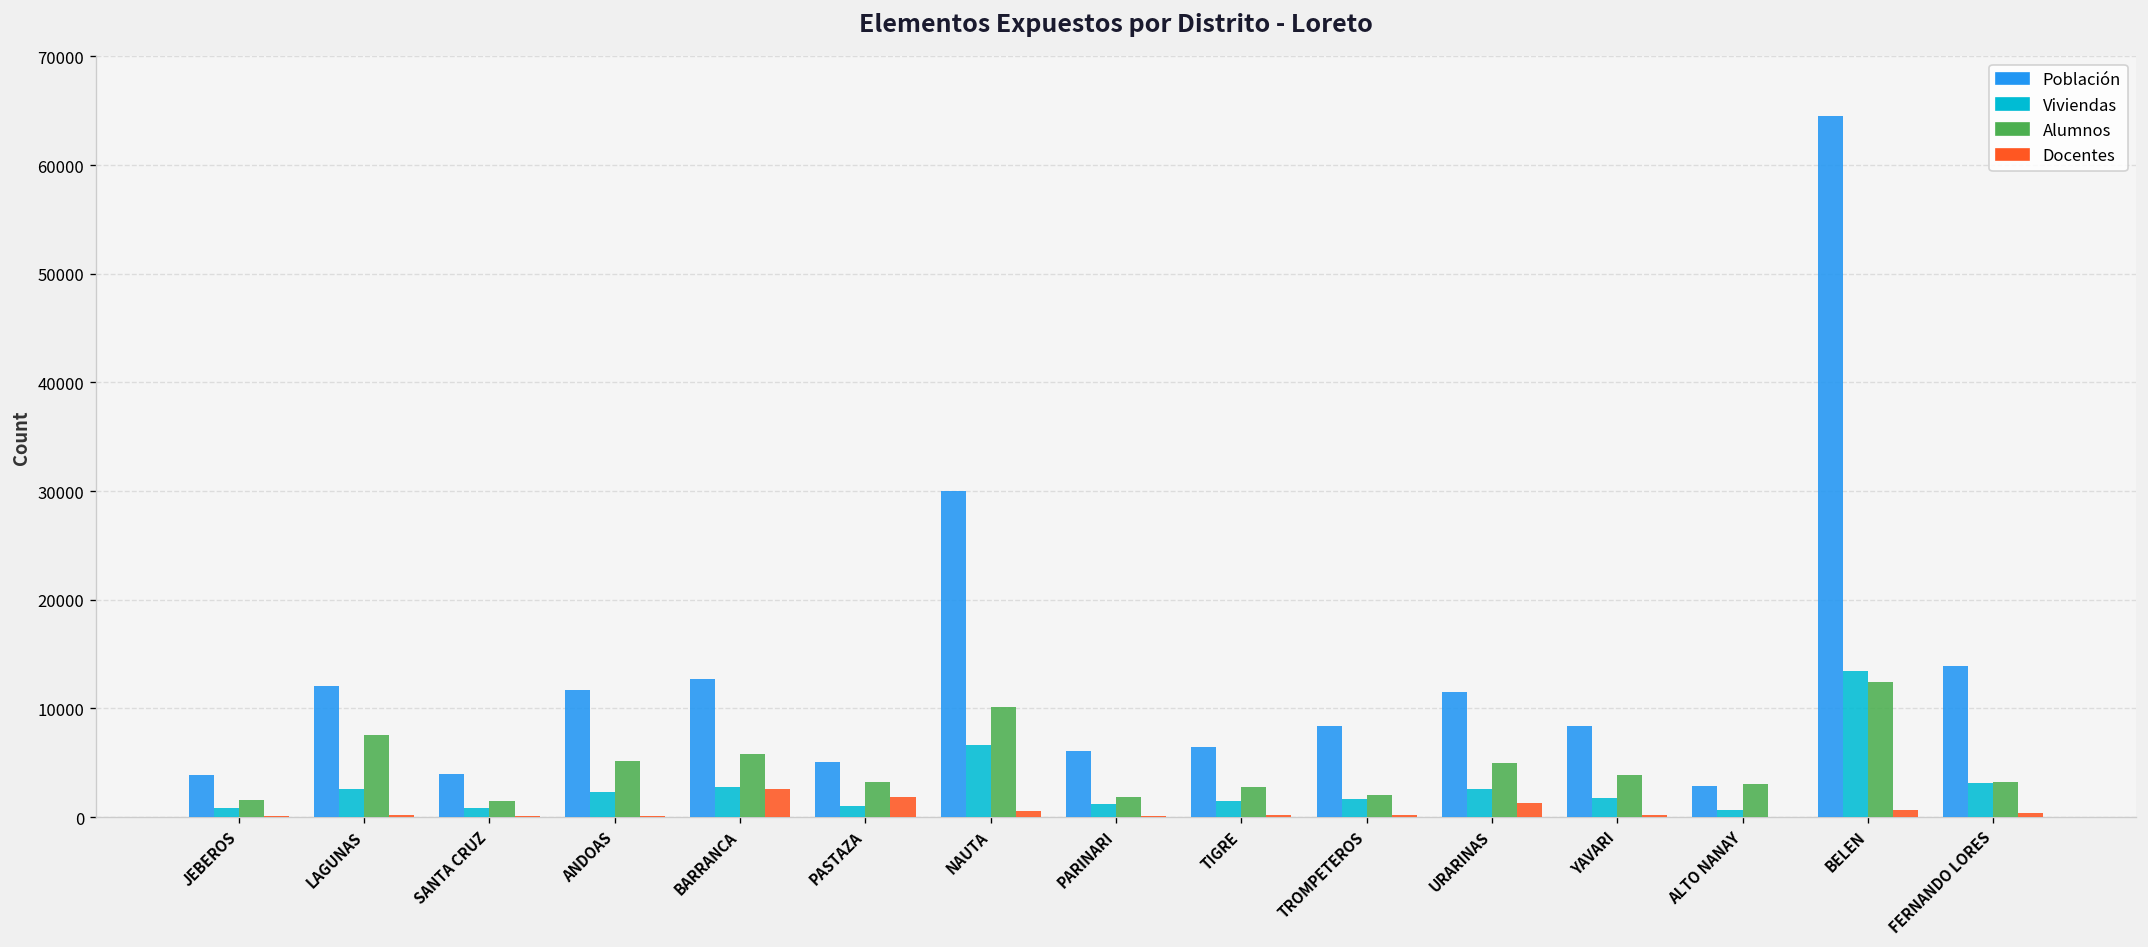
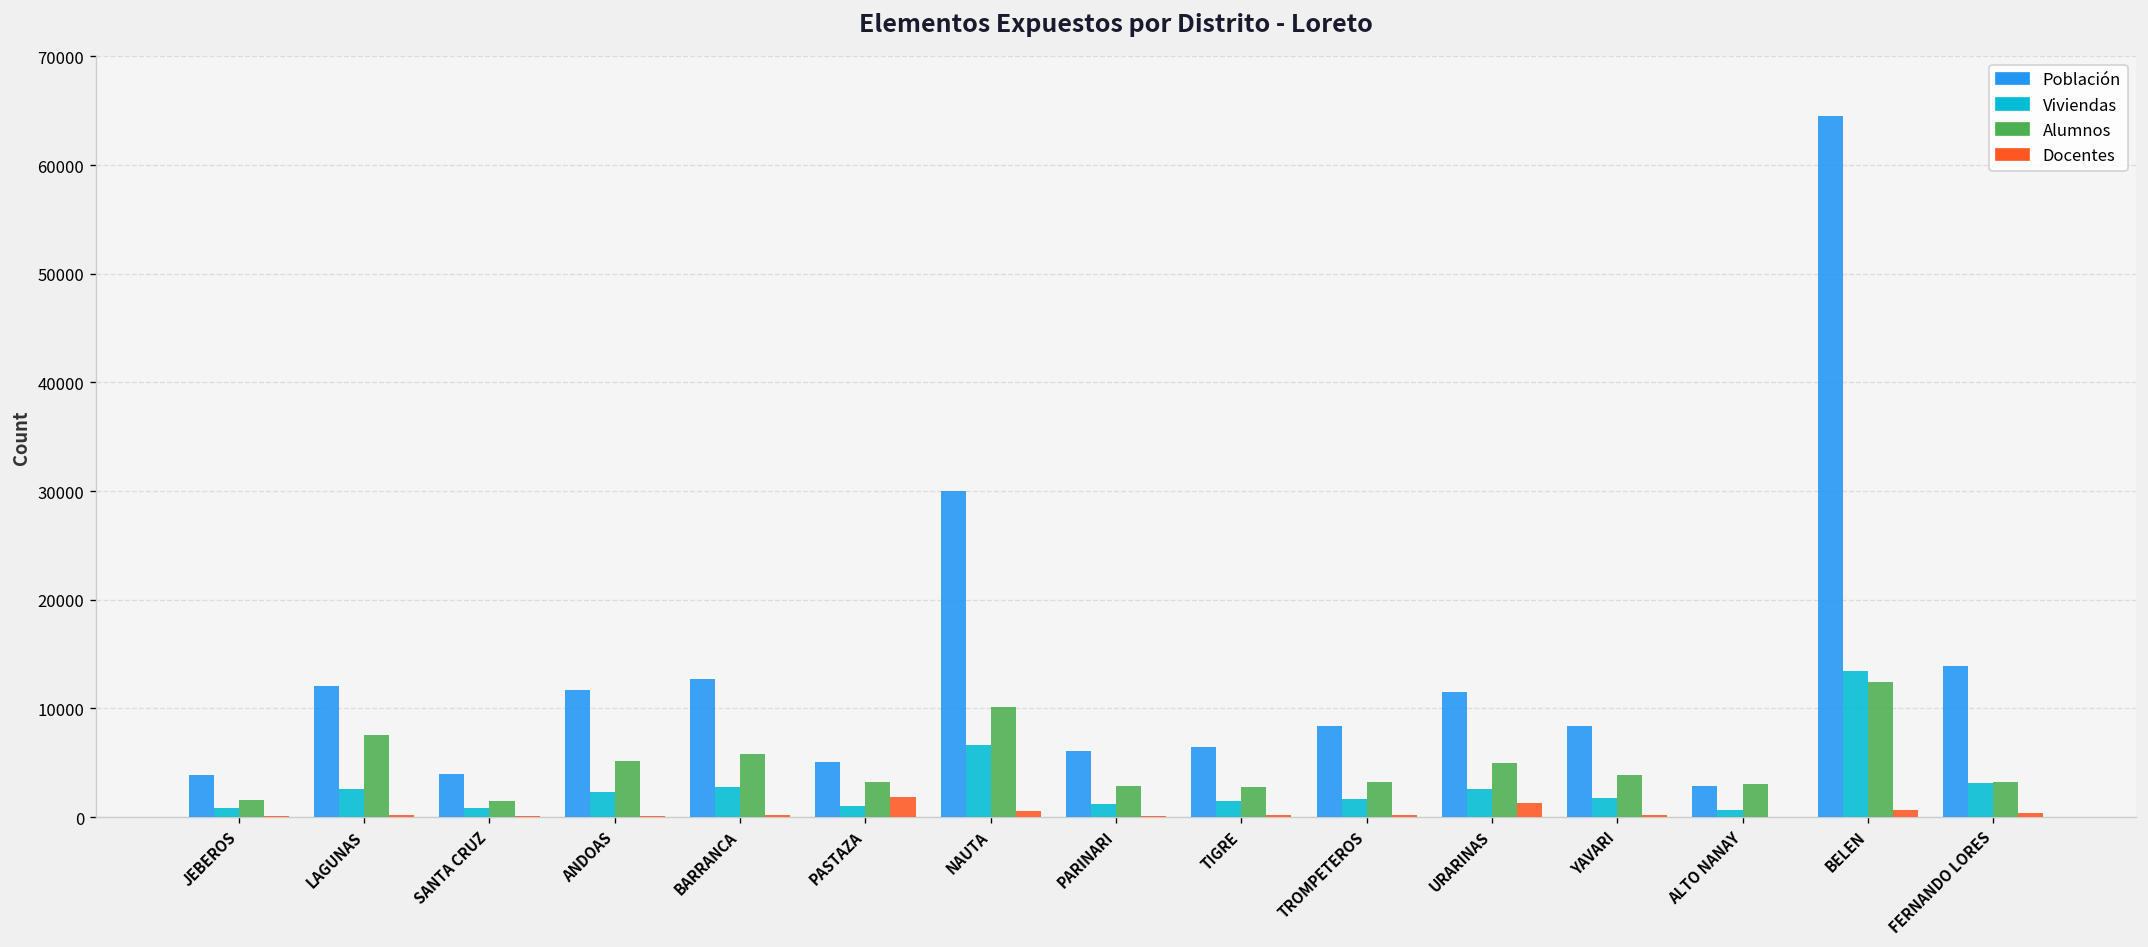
Docentes, BARRANCA: 3000 -> 0
Alumnos, PARINARI: 2000 -> 3000
Alumnos, TROMPETEROS: 2000 -> 3000
